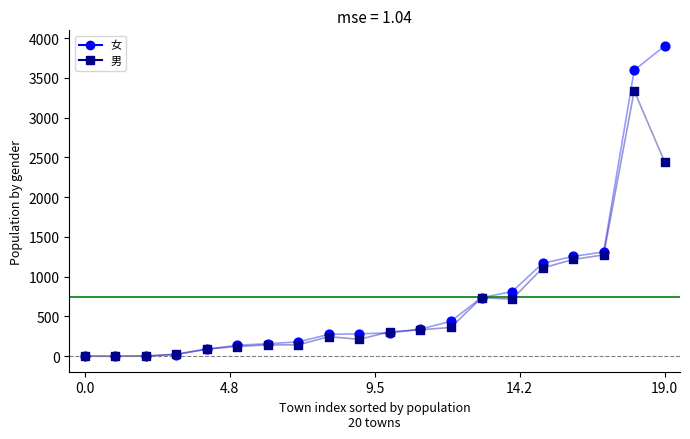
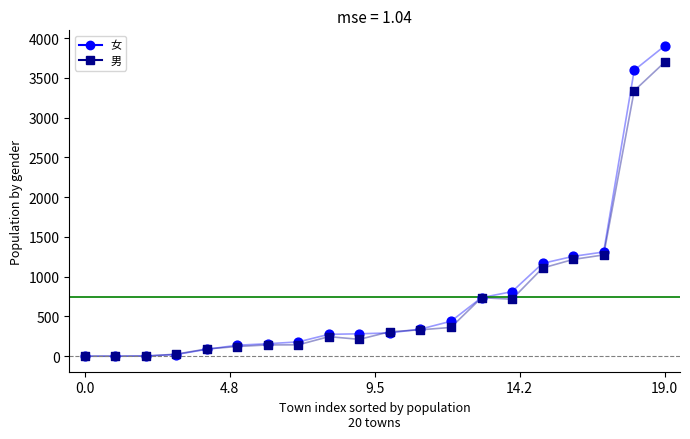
男, 19.0: 2400 -> 3700
